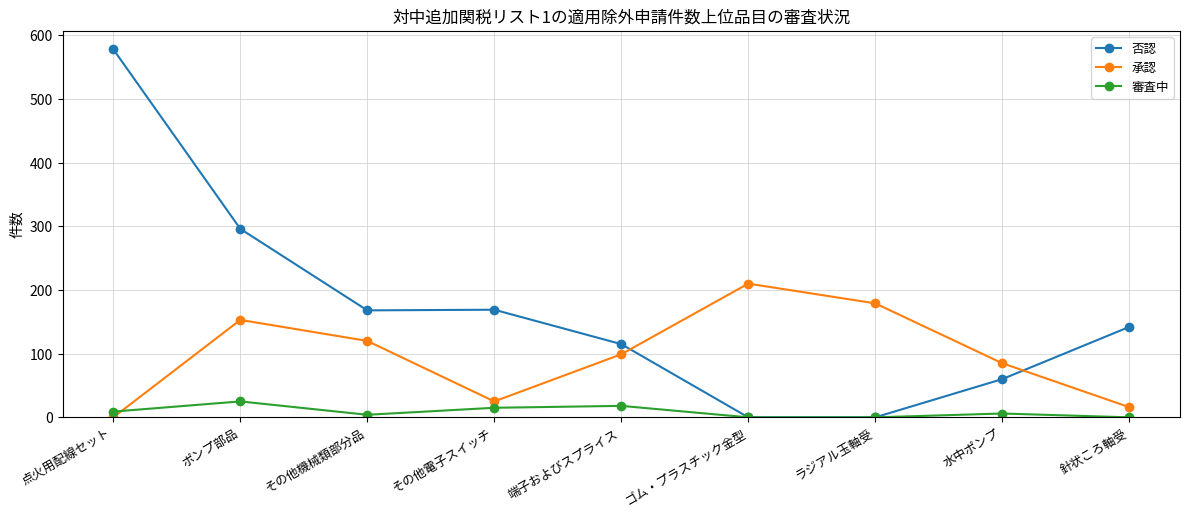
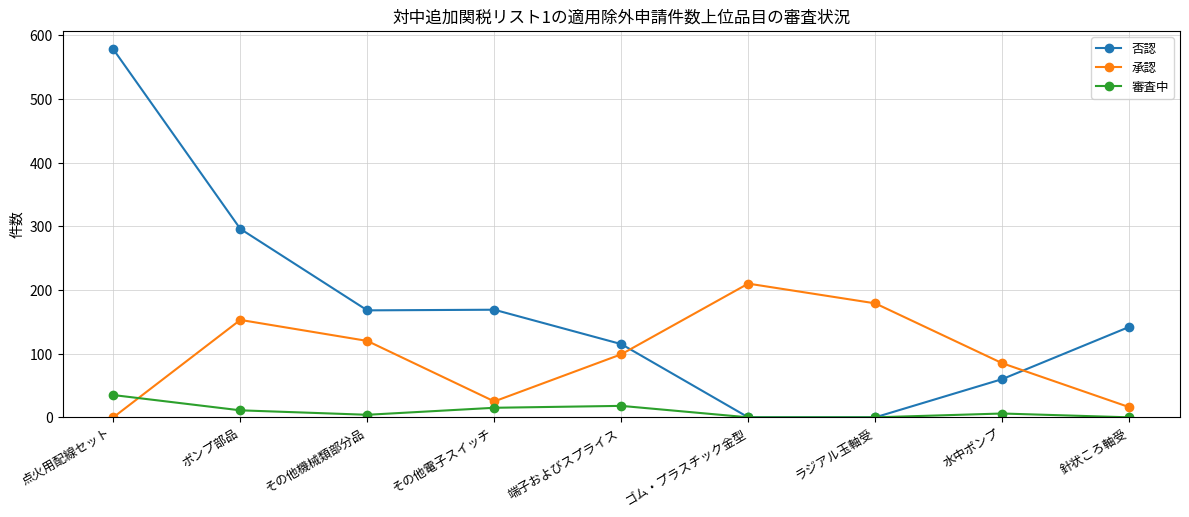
審査中, 点火用配線セット: 10 -> 40
審査中, ポンプ部品: 30 -> 10
